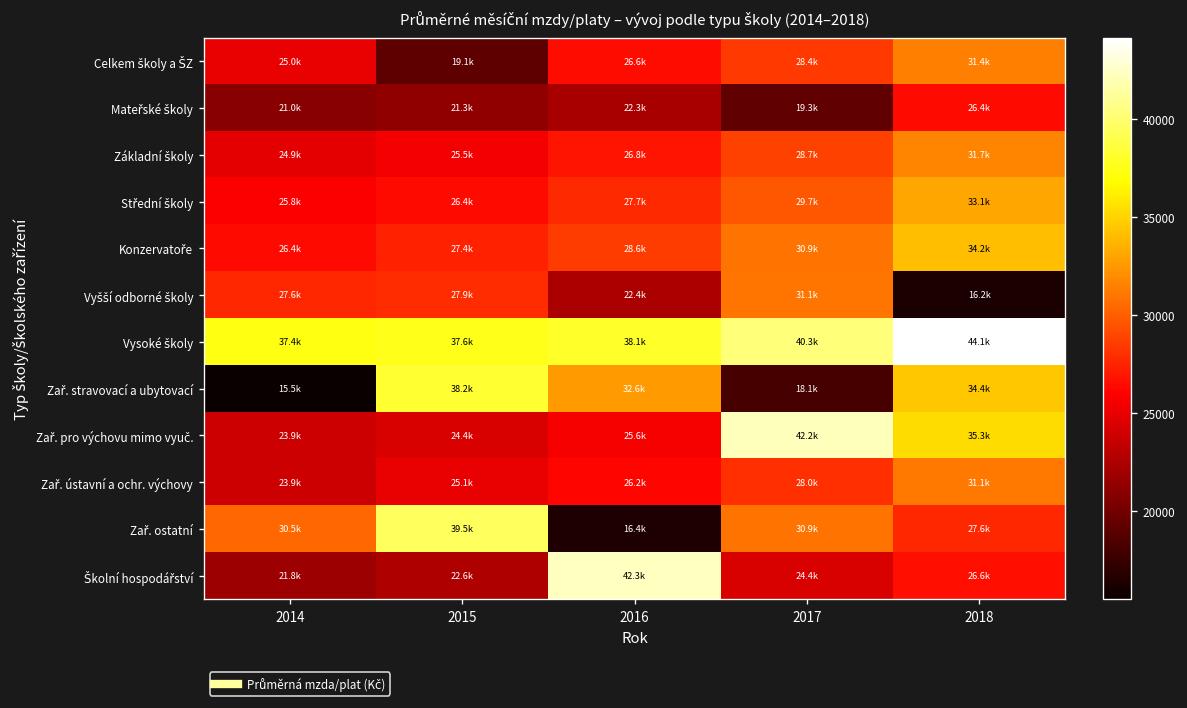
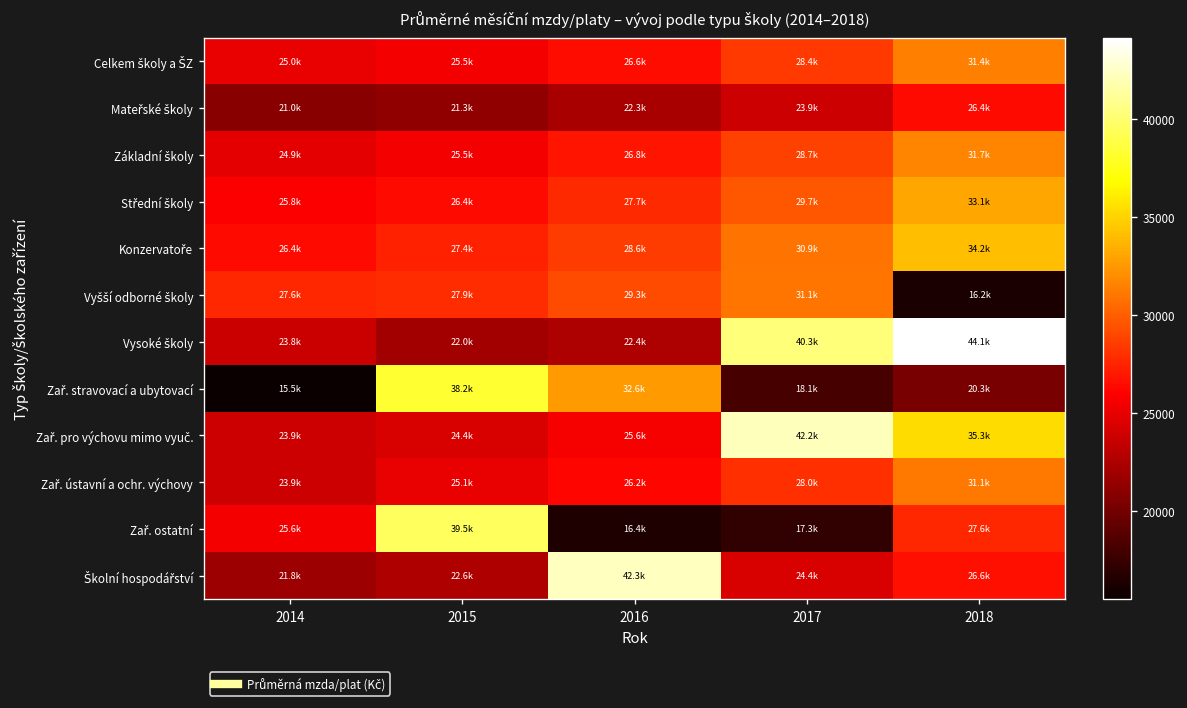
Celkem školy a ŠZ, 2015: 19.1k -> 25.5k
Mateřské školy, 2017: 19.3k -> 23.9k
Vyšší odborné školy, 2016: 22.4k -> 29.3k
Vysoké školy, 2014: 37.4k -> 23.8k
Vysoké školy, 2015: 37.6k -> 22.0k
Vysoké školy, 2016: 38.1k -> 22.4k
Zař. stravovací a ubytovací, 2018: 34.4k -> 20.3k
Zař. ostatní, 2014: 30.5k -> 25.6k
Zař. ostatní, 2017: 30.9k -> 17.3k
